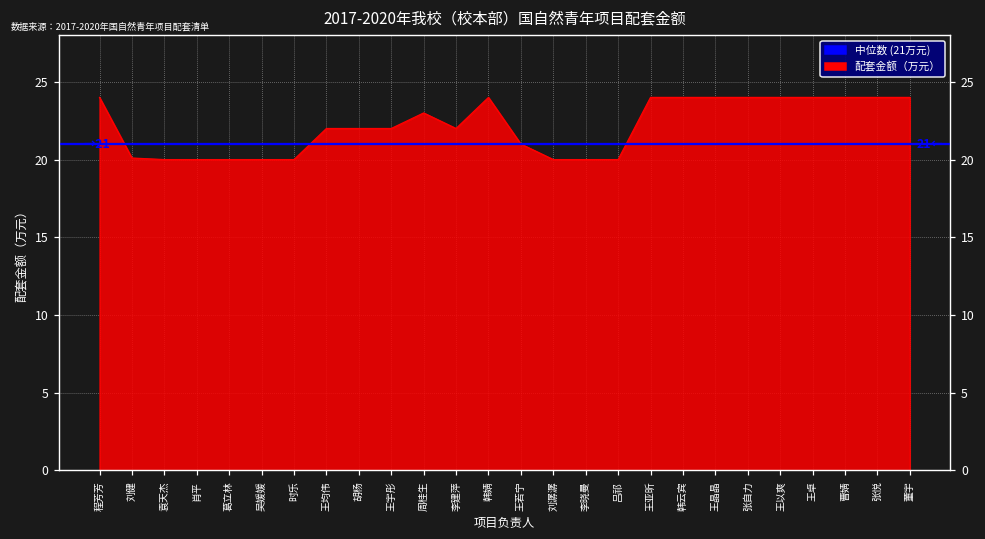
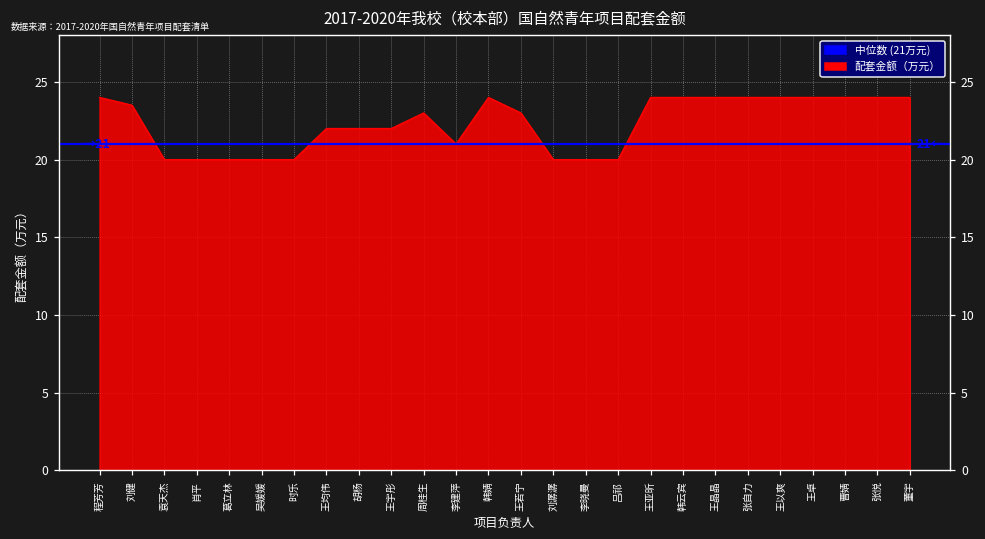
刘健: 20.1 -> 23.5
李建萍: 22 -> 21
王若宁: 21 -> 23
